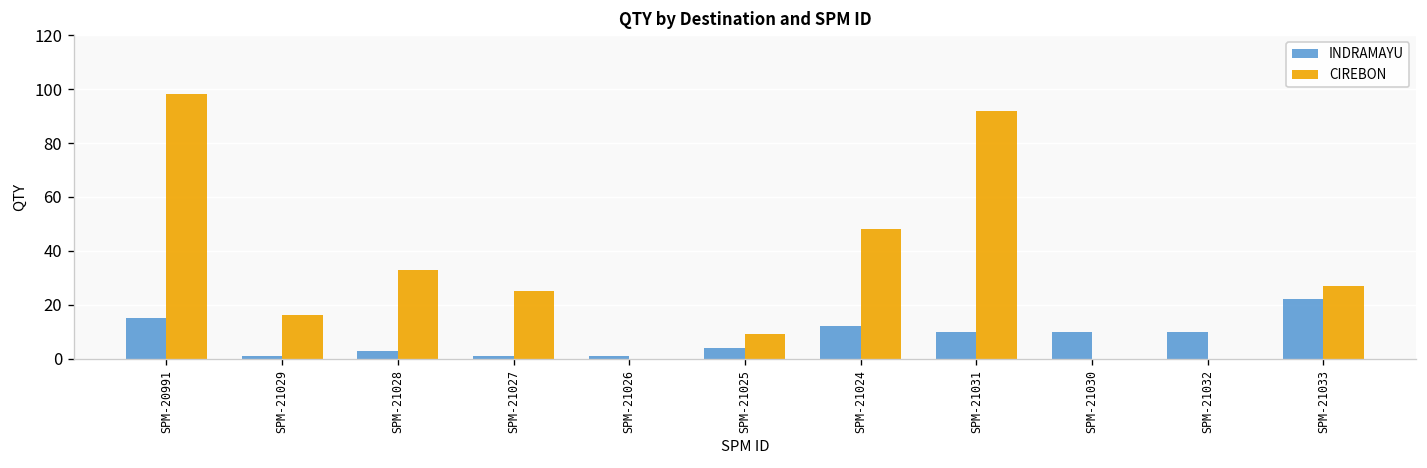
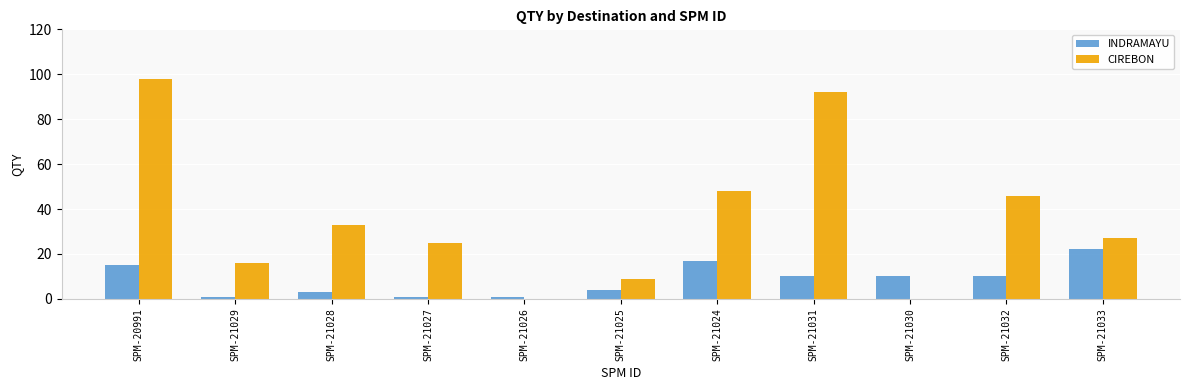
INDRAMAYU, SPM-21024: 12 -> 17
CIREBON, SPM-21032: 0 -> 46
